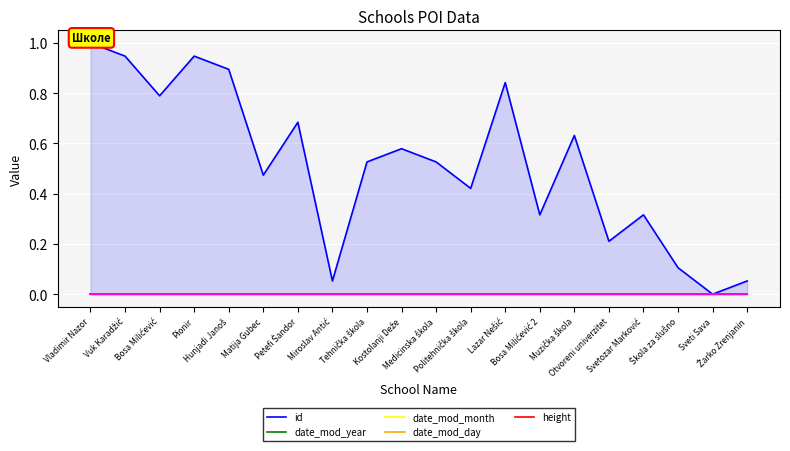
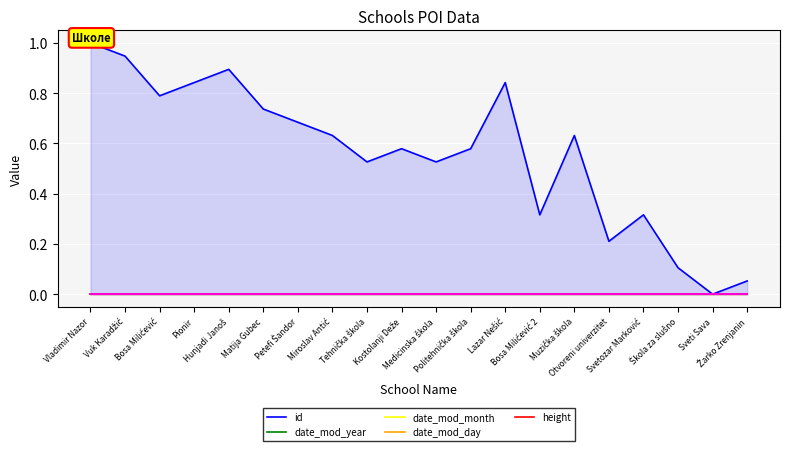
id, Pionir: 0.95 -> 0.84
id, Matija Gubec: 0.47 -> 0.74
id, Miroslav Antić: 0.05 -> 0.63
id, Politehnička škola: 0.42 -> 0.58
